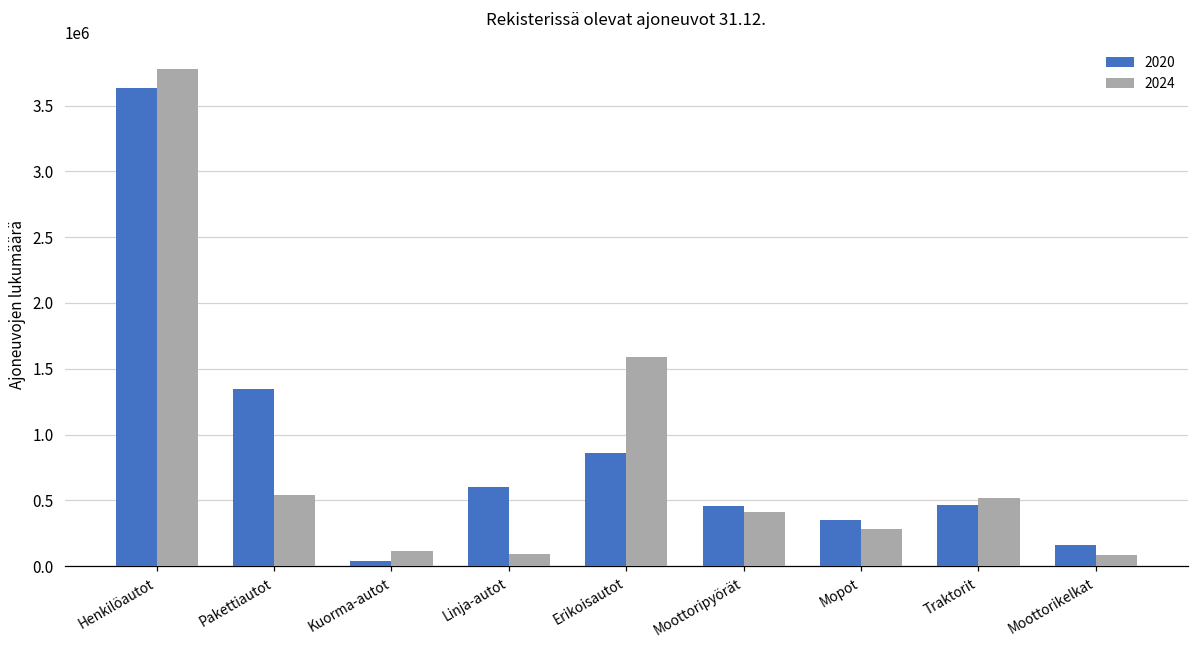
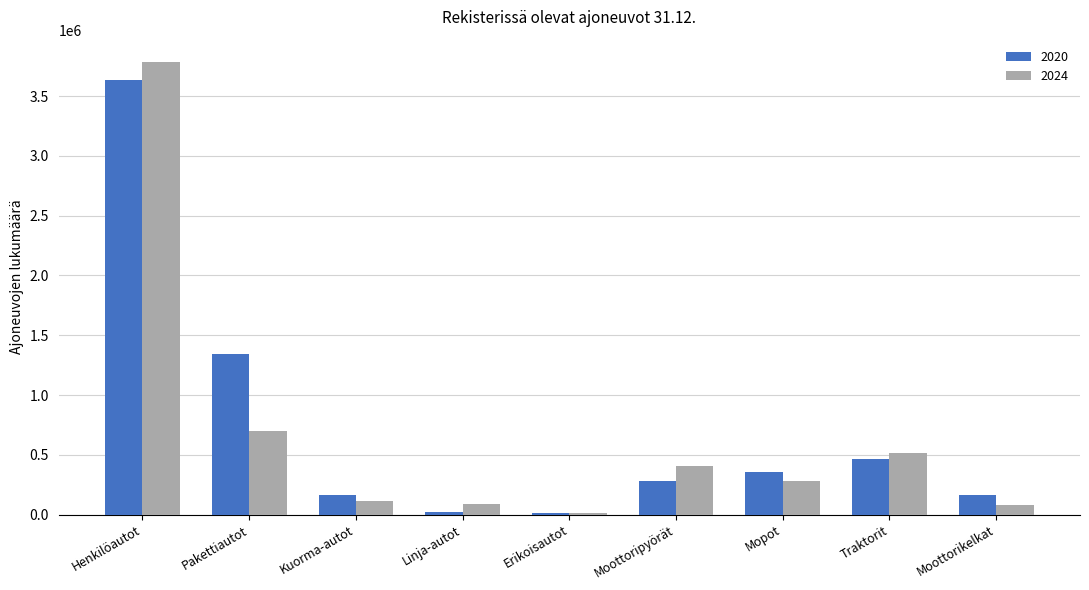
2024, Pakettiautot: 540000 -> 700000
2020, Kuorma-autot: 40000 -> 170000
2020, Linja-autot: 600000 -> 20000
2020, Erikoisautot: 860000 -> 10000
2024, Erikoisautot: 1590000 -> 10000
2020, Moottoripyörät: 460000 -> 280000
